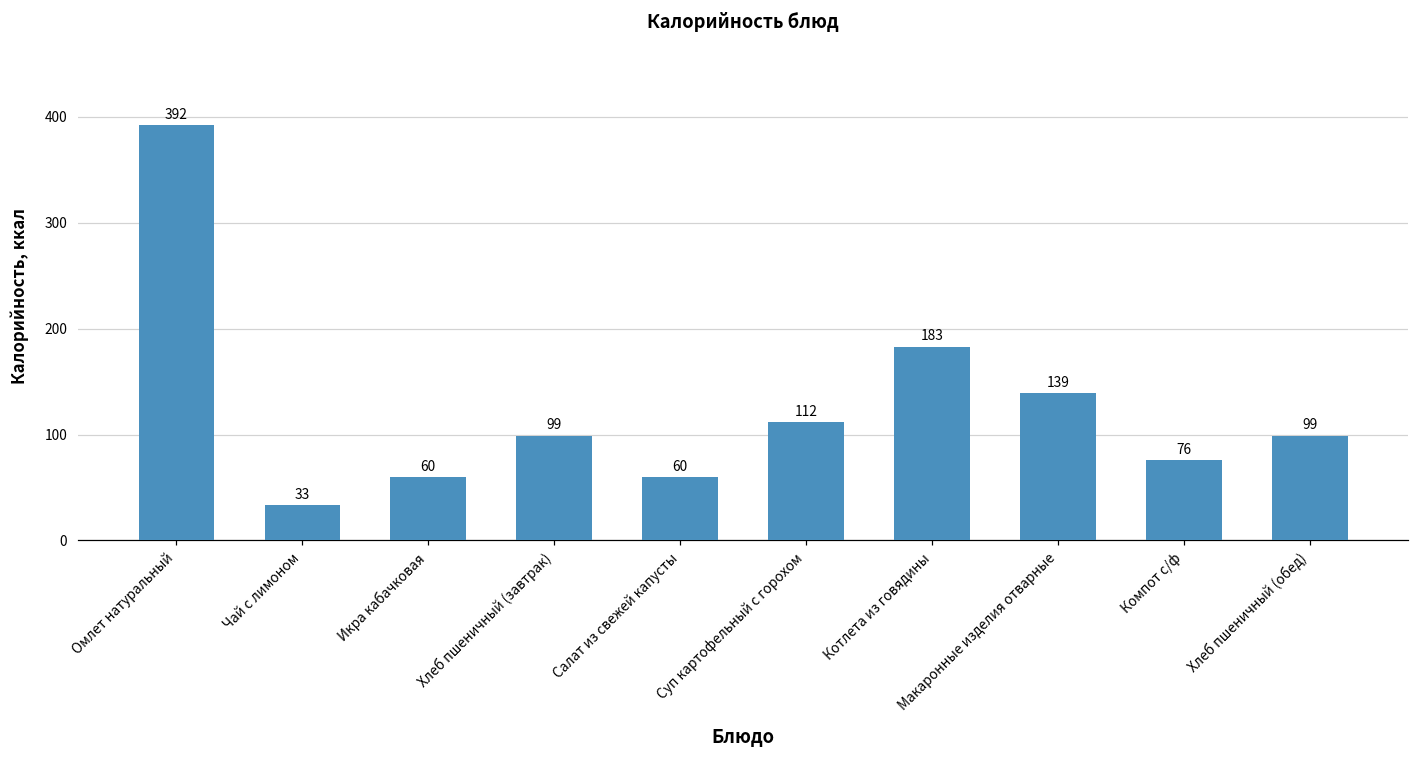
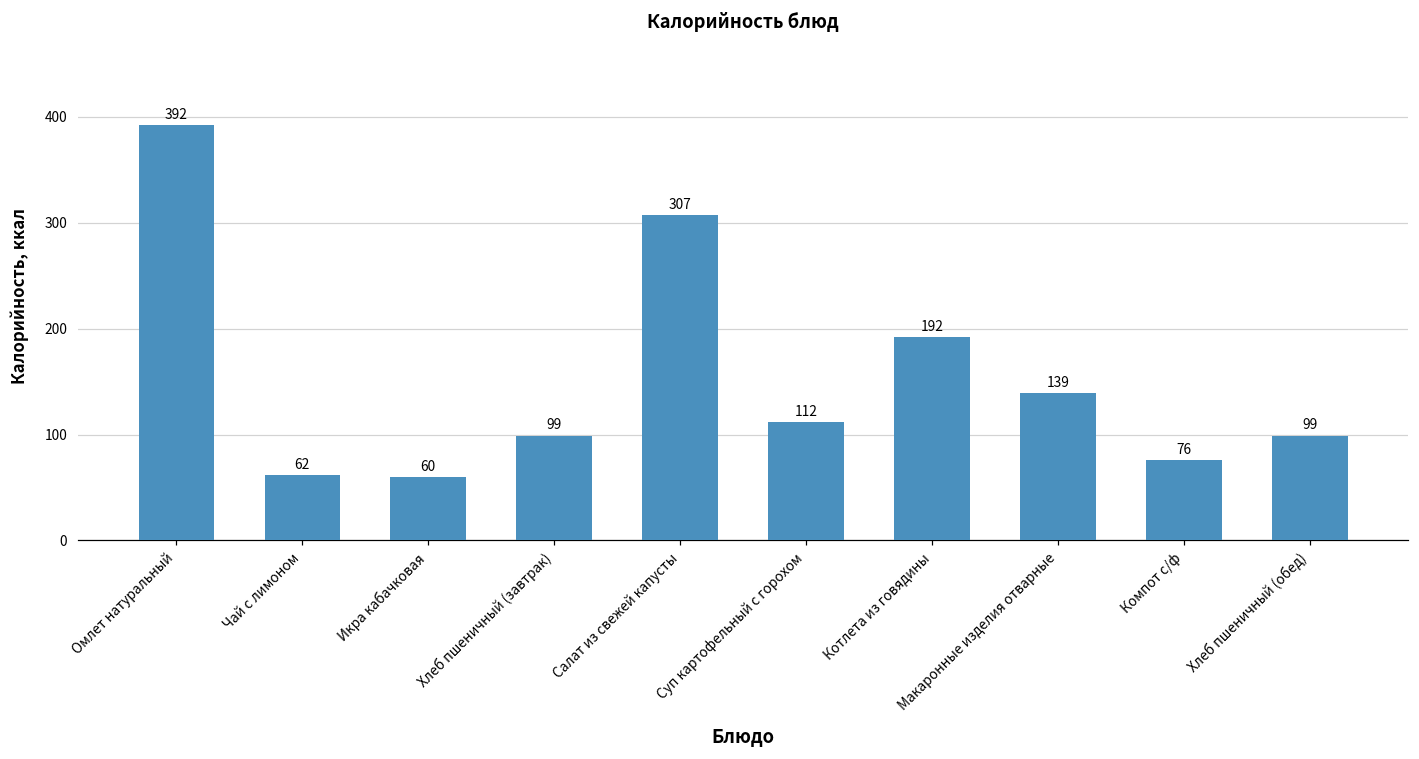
Чай с лимоном: 33 -> 62
Салат из свежей капусты: 60 -> 307
Котлета из говядины: 183 -> 192
